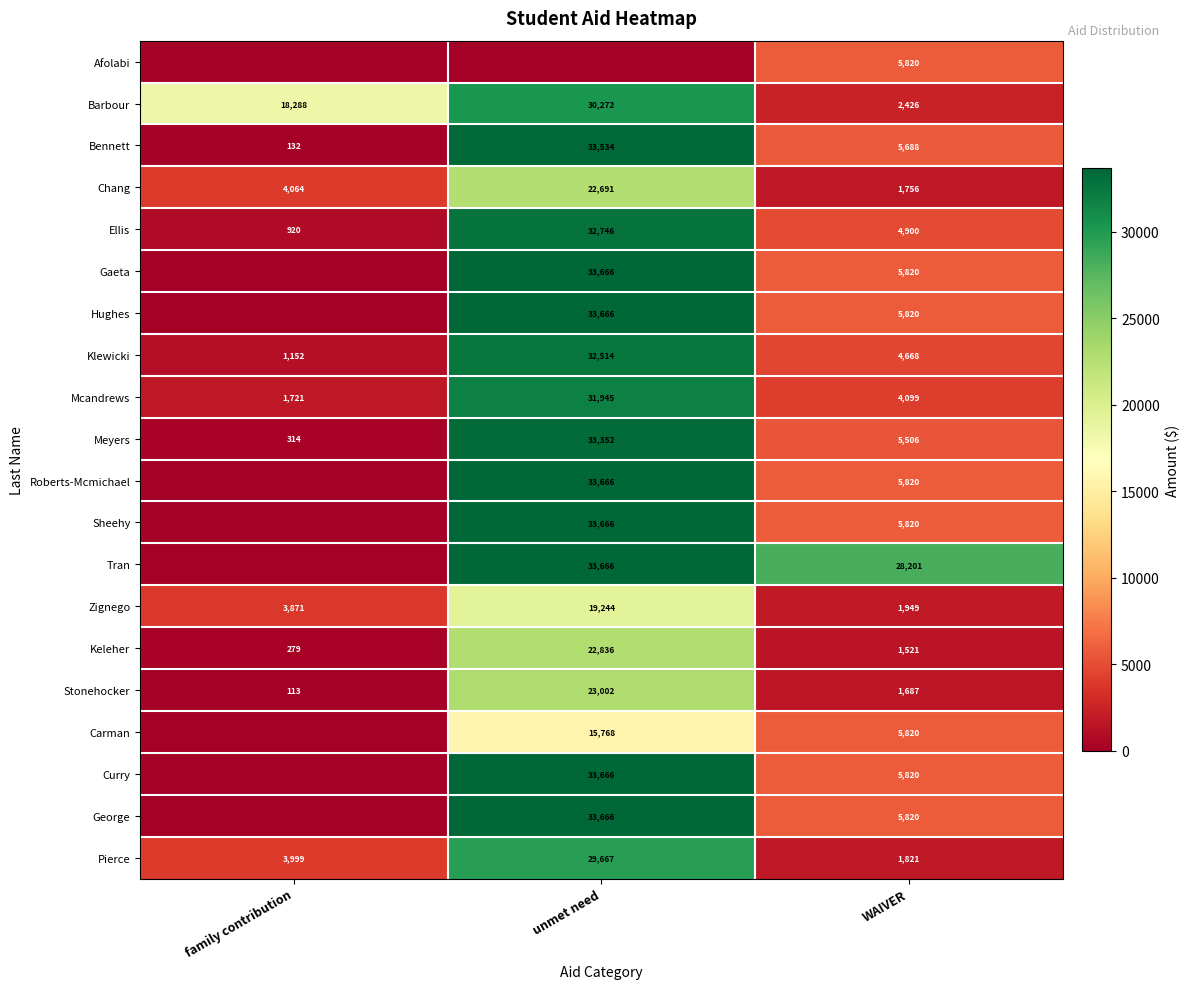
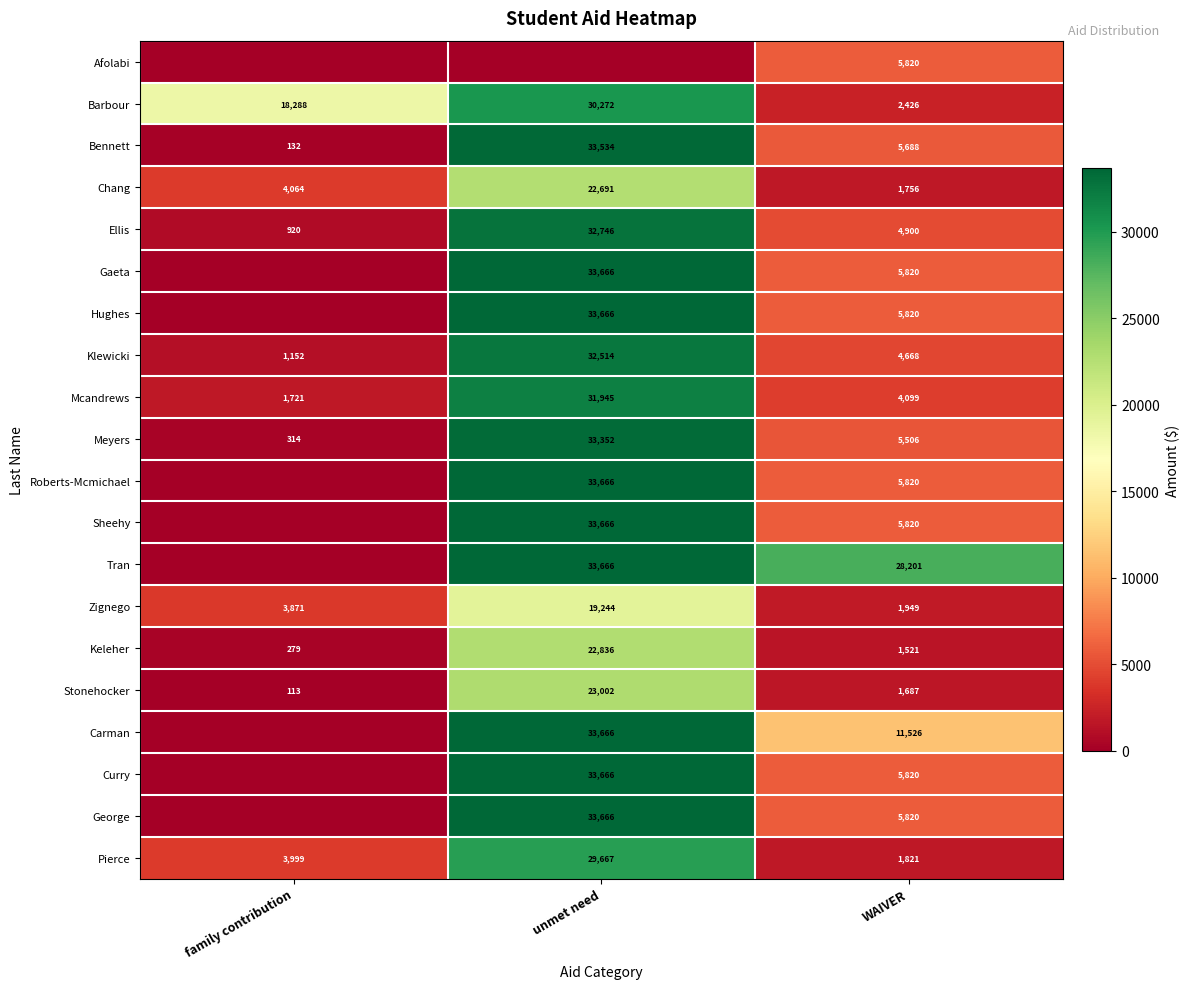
Carman, unmet need: 15,768 -> 33,666
Carman, WAIVER: 5,820 -> 11,526
